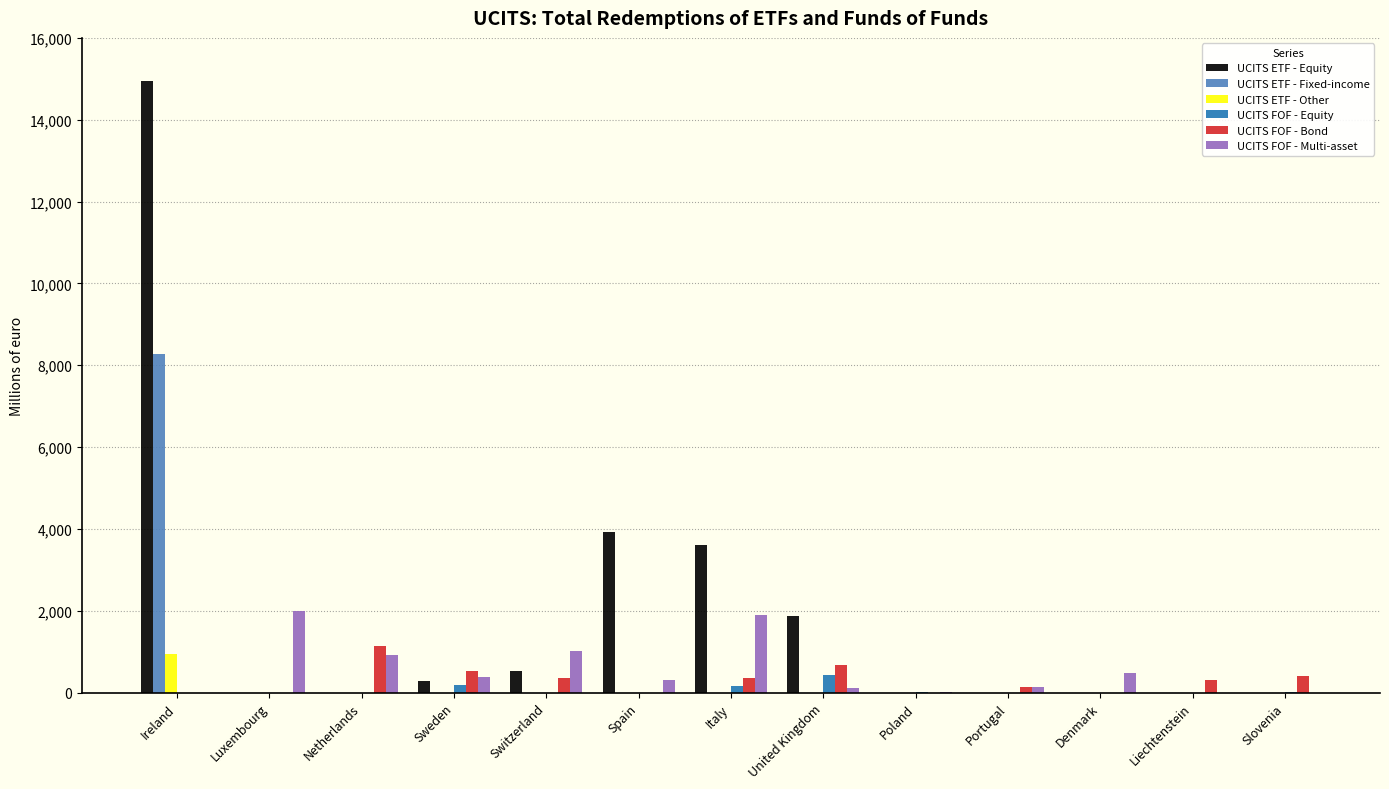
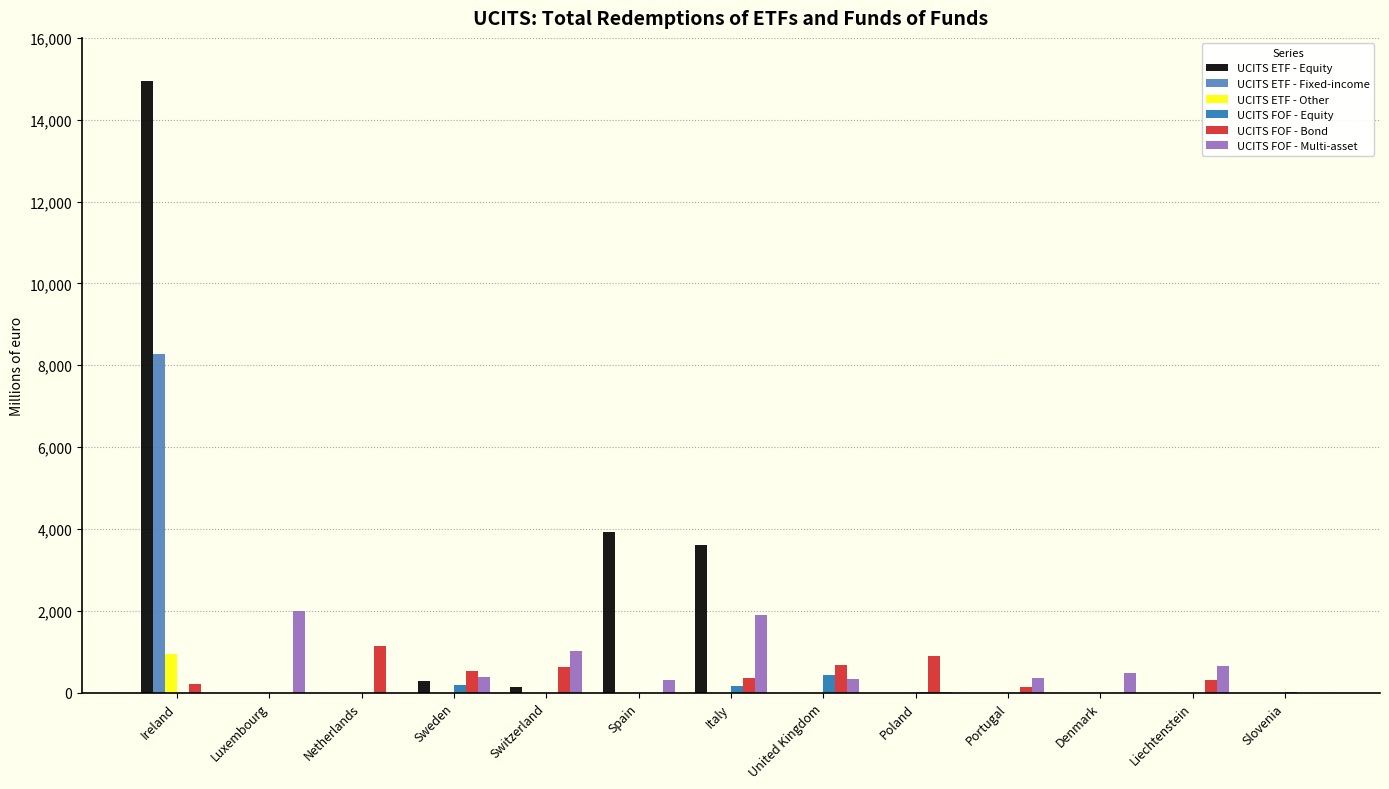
UCITS FOF - Bond, Ireland: 0 -> 200
UCITS FOF - Multi-asset, Netherlands: 900 -> 0
UCITS ETF - Equity, Switzerland: 500 -> 100
UCITS FOF - Bond, Switzerland: 400 -> 600
UCITS ETF - Equity, United Kingdom: 1,900 -> 0
UCITS FOF - Multi-asset, United Kingdom: 100 -> 300
UCITS FOF - Bond, Poland: 0 -> 900
UCITS FOF - Multi-asset, Portugal: 100 -> 400
UCITS FOF - Multi-asset, Liechtenstein: 0 -> 700
UCITS FOF - Bond, Slovenia: 400 -> 0
